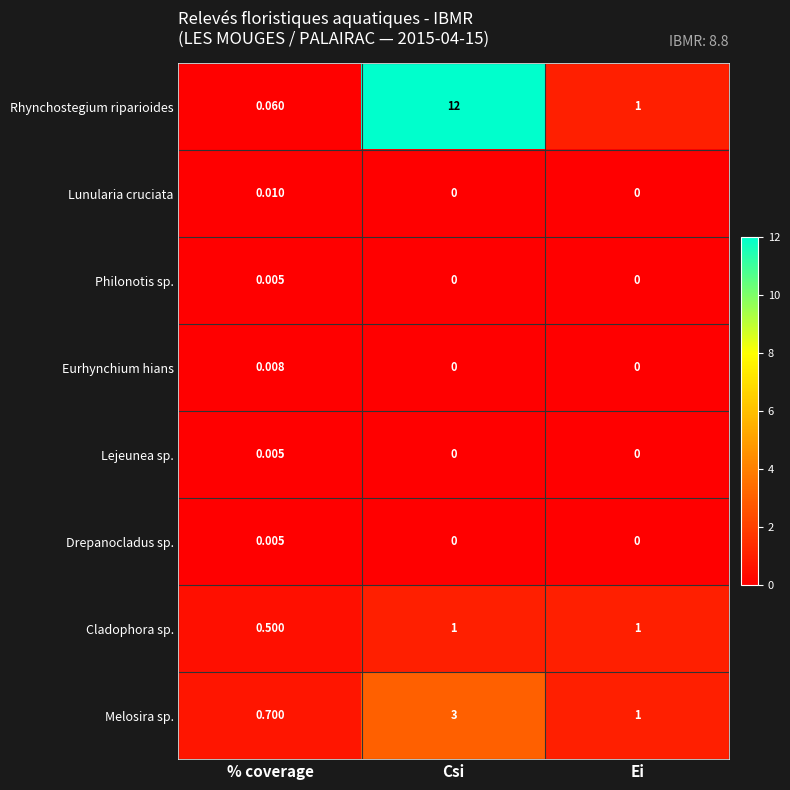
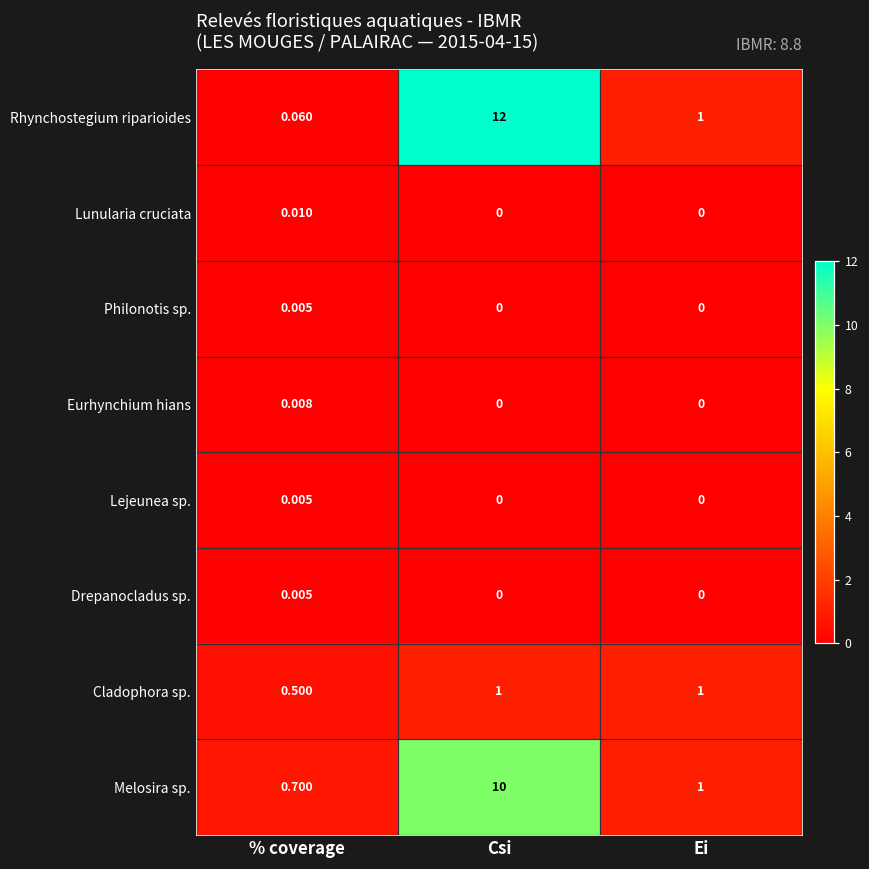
Melosira sp., Csi: 3 -> 10
